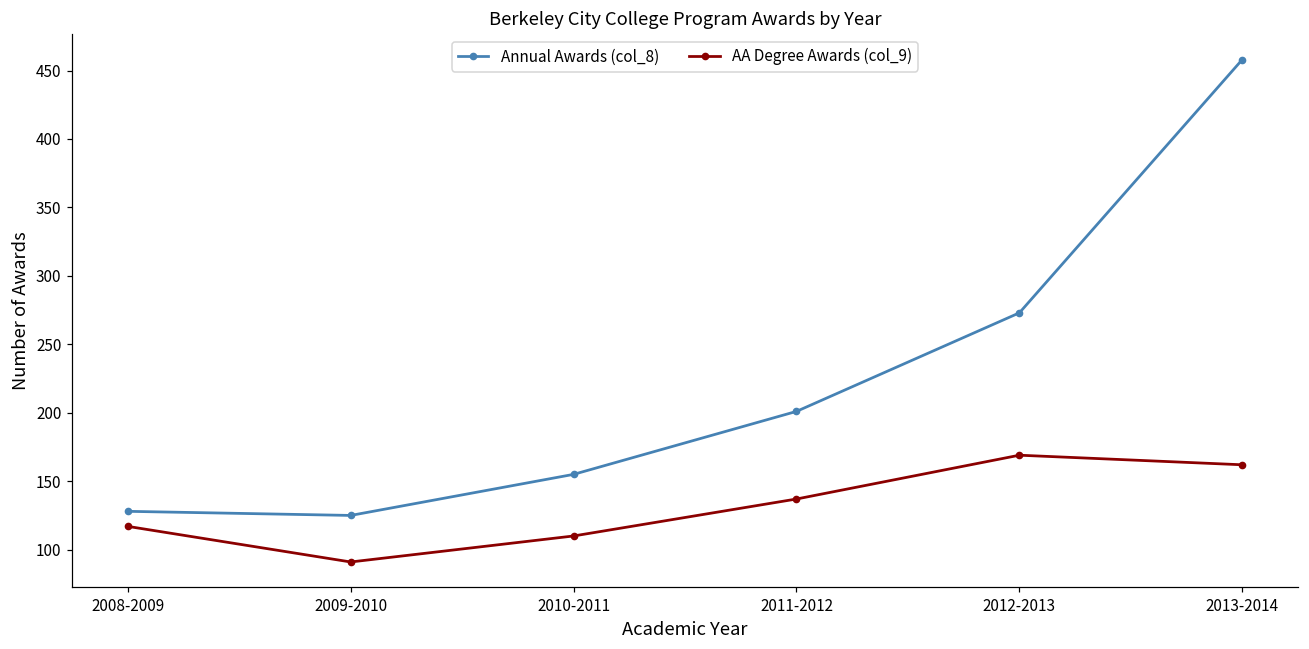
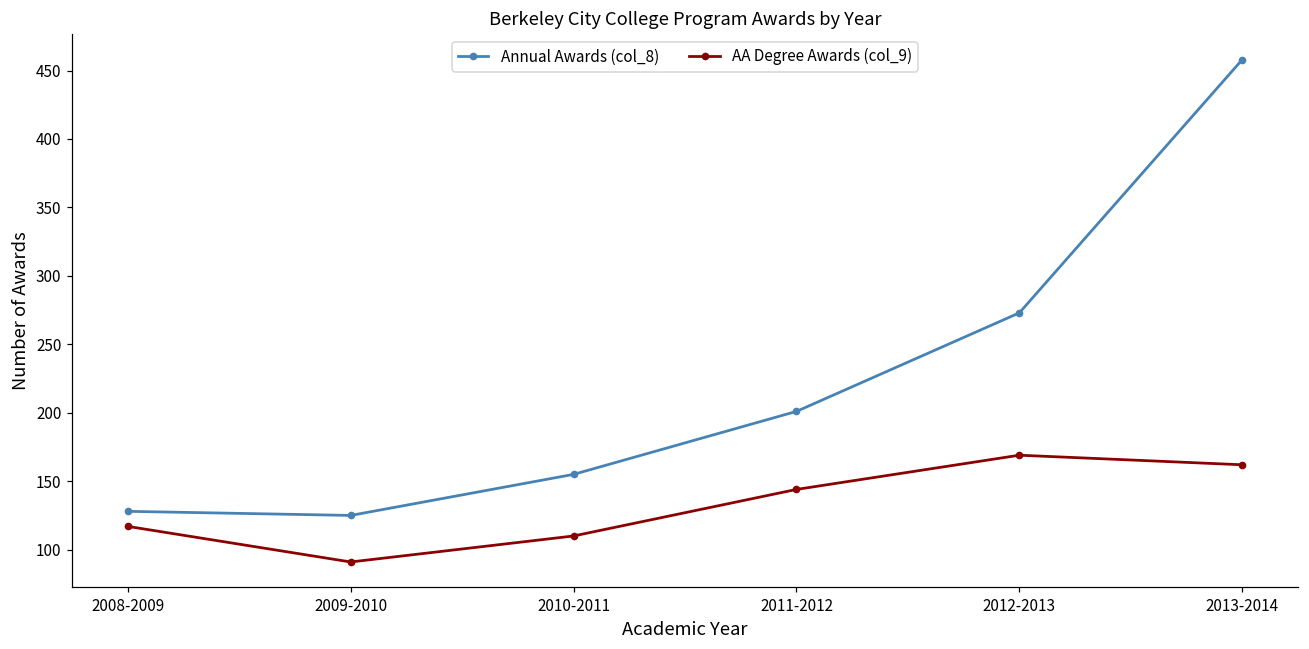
AA Degree Awards (col_9), 2011-2012: 137 -> 144
